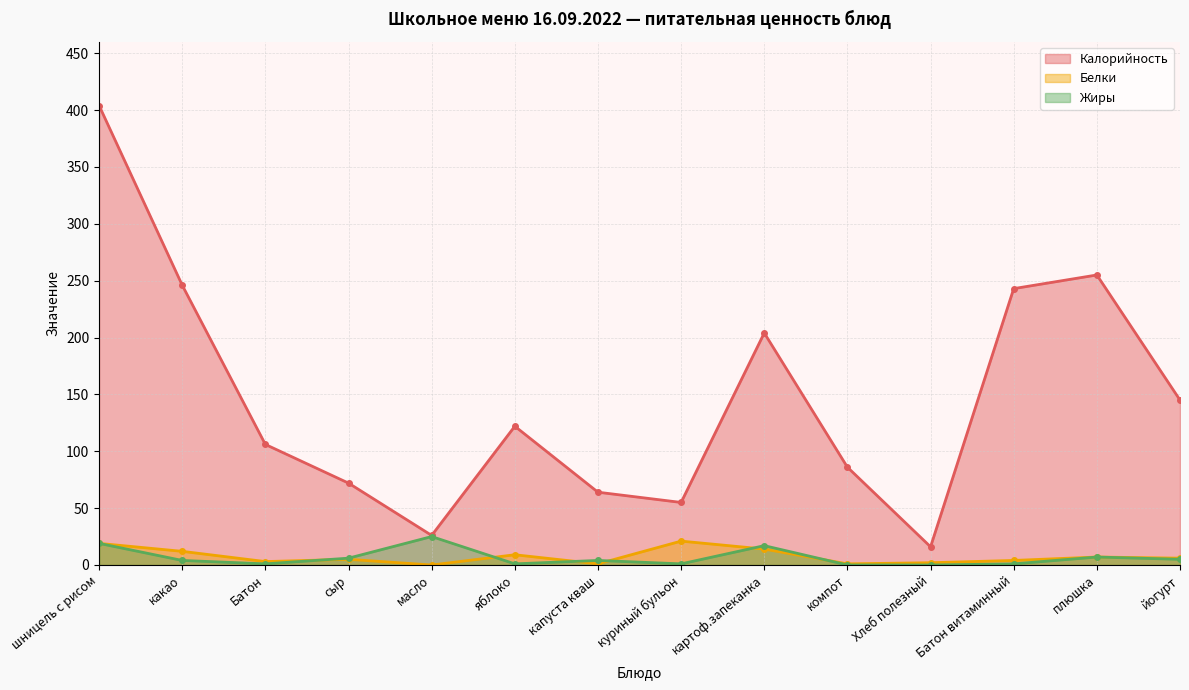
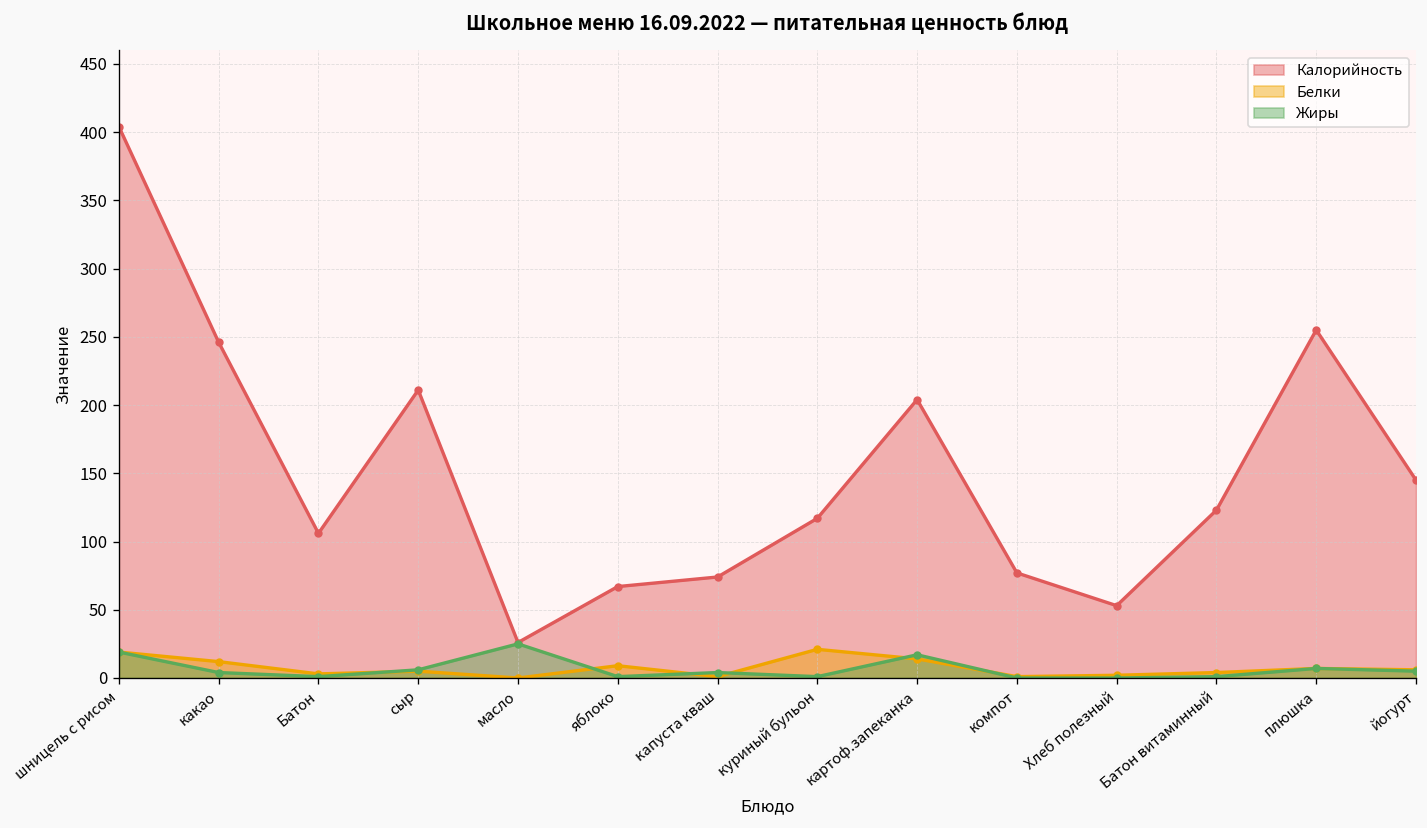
Калорийность, сыр: 72 -> 211
Калорийность, яблоко: 122 -> 67
Калорийность, капуста кваш: 64 -> 74
Калорийность, куриный бульон: 55 -> 117
Калорийность, компот: 86 -> 77
Калорийность, Хлеб полезный: 16 -> 53
Калорийность, Батон витаминный: 243 -> 123
